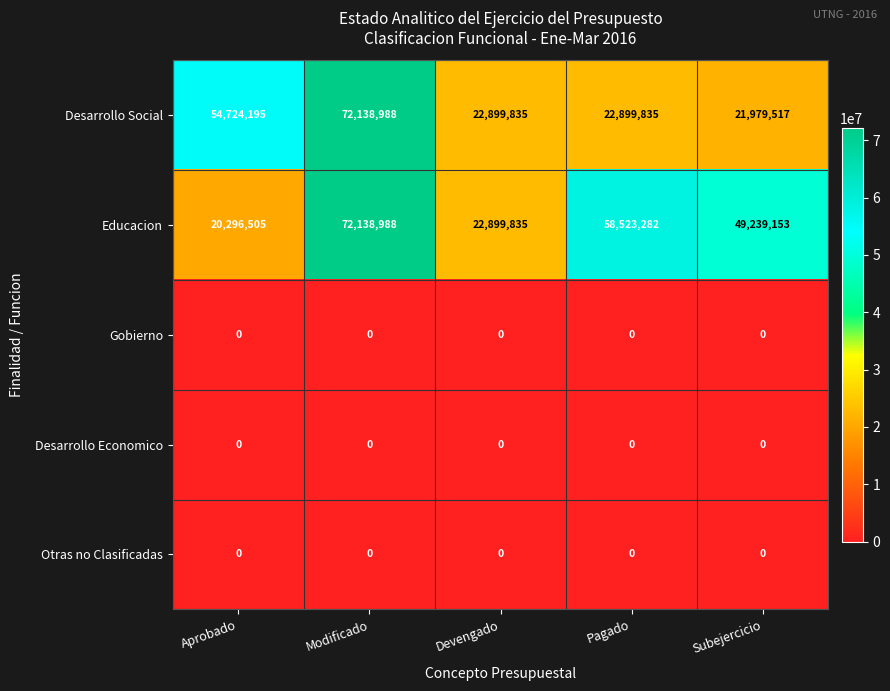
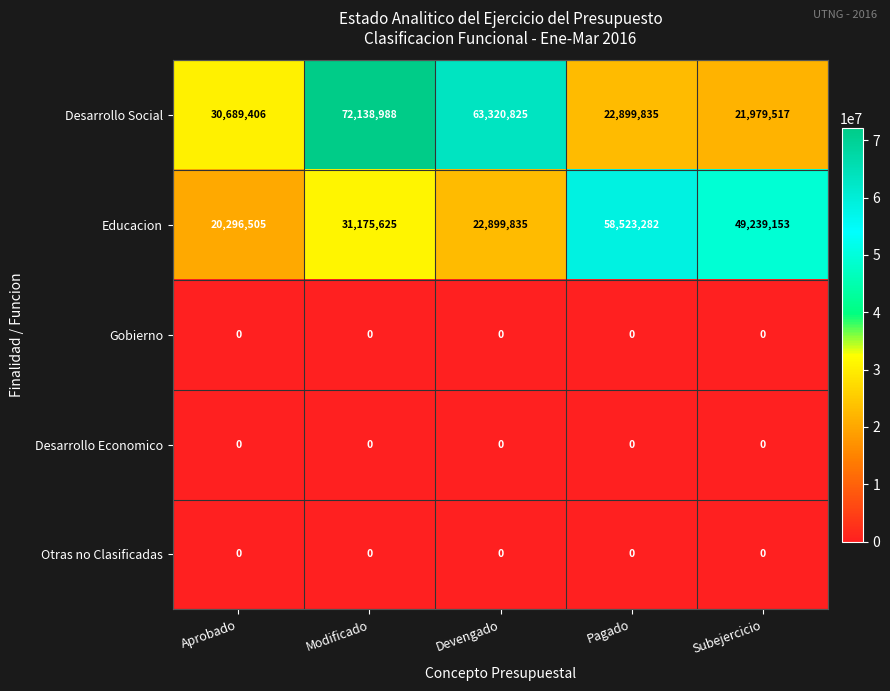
Desarrollo Social, Aprobado: 54,724,195 -> 30,689,406
Desarrollo Social, Devengado: 22,899,835 -> 63,320,825
Educacion, Modificado: 72,138,988 -> 31,175,625
